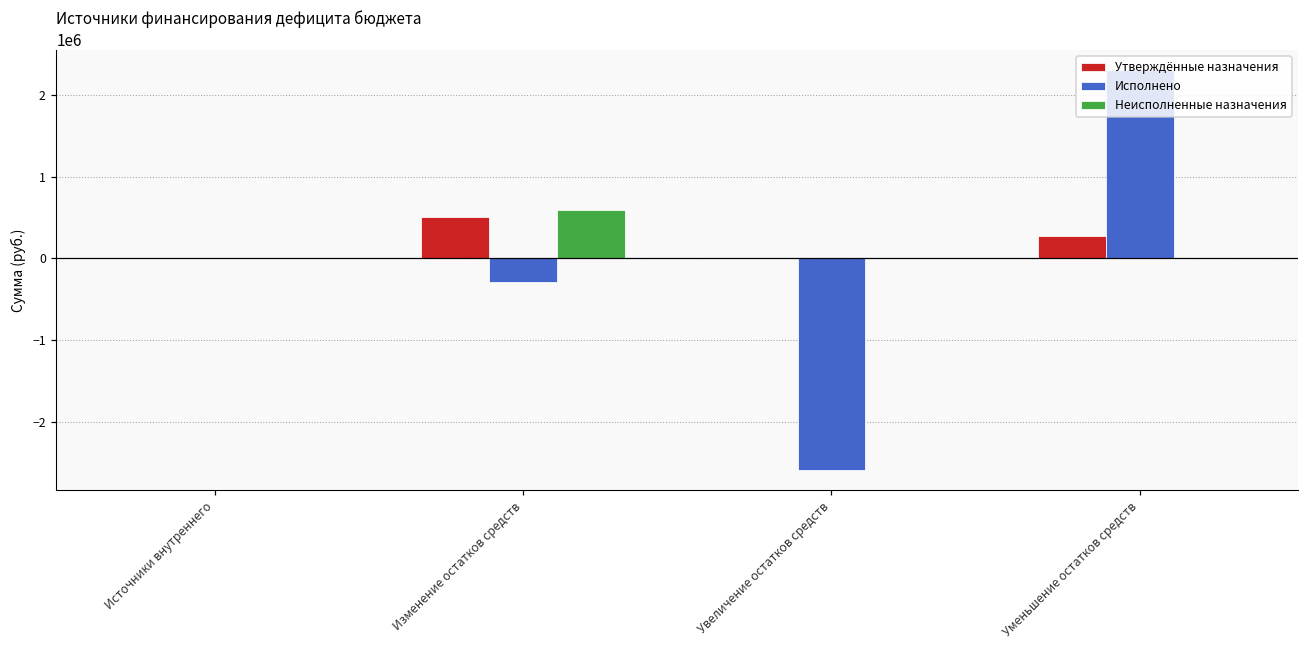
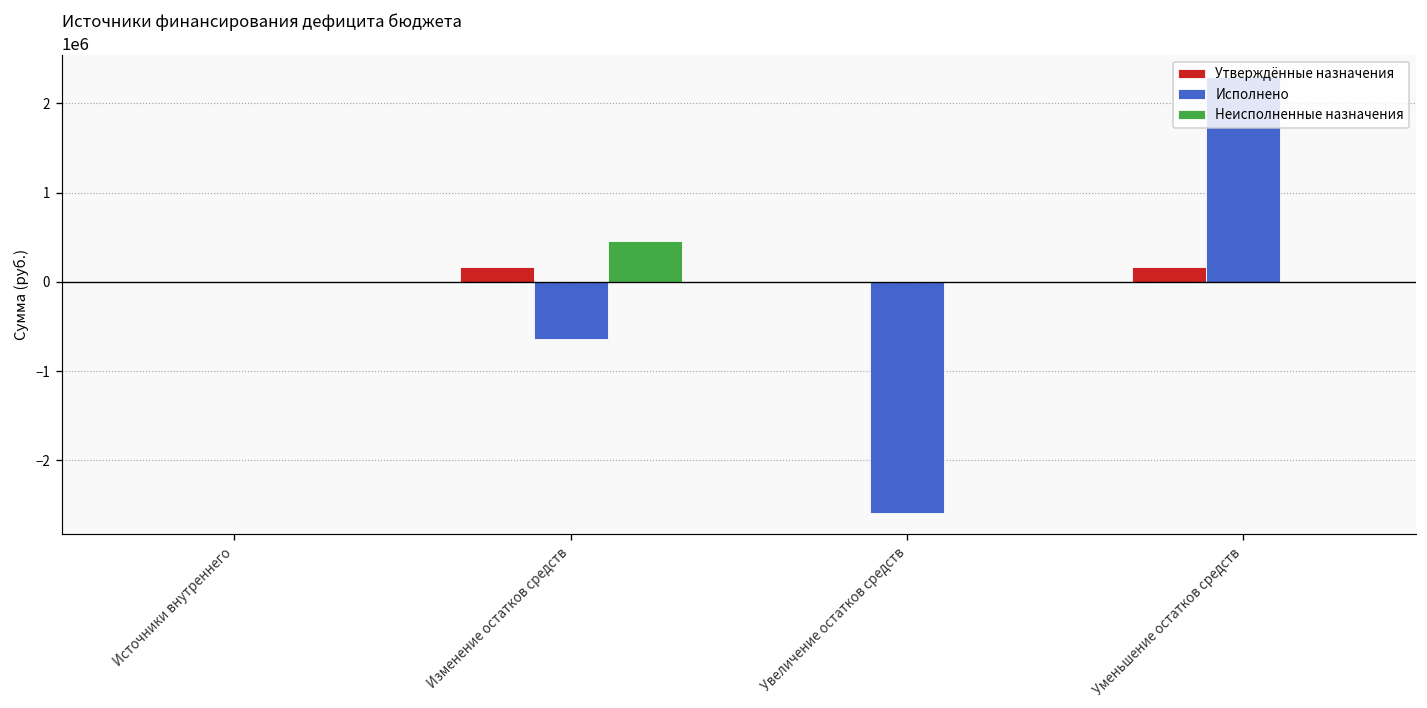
Утверждённые назначения, Изменение остатков средств: 500000 -> 200000
Исполнено, Изменение остатков средств: -300000 -> -600000
Неисполненные назначения, Изменение остатков средств: 600000 -> 500000
Утверждённые назначения, Уменьшение остатков средств: 300000 -> 200000
